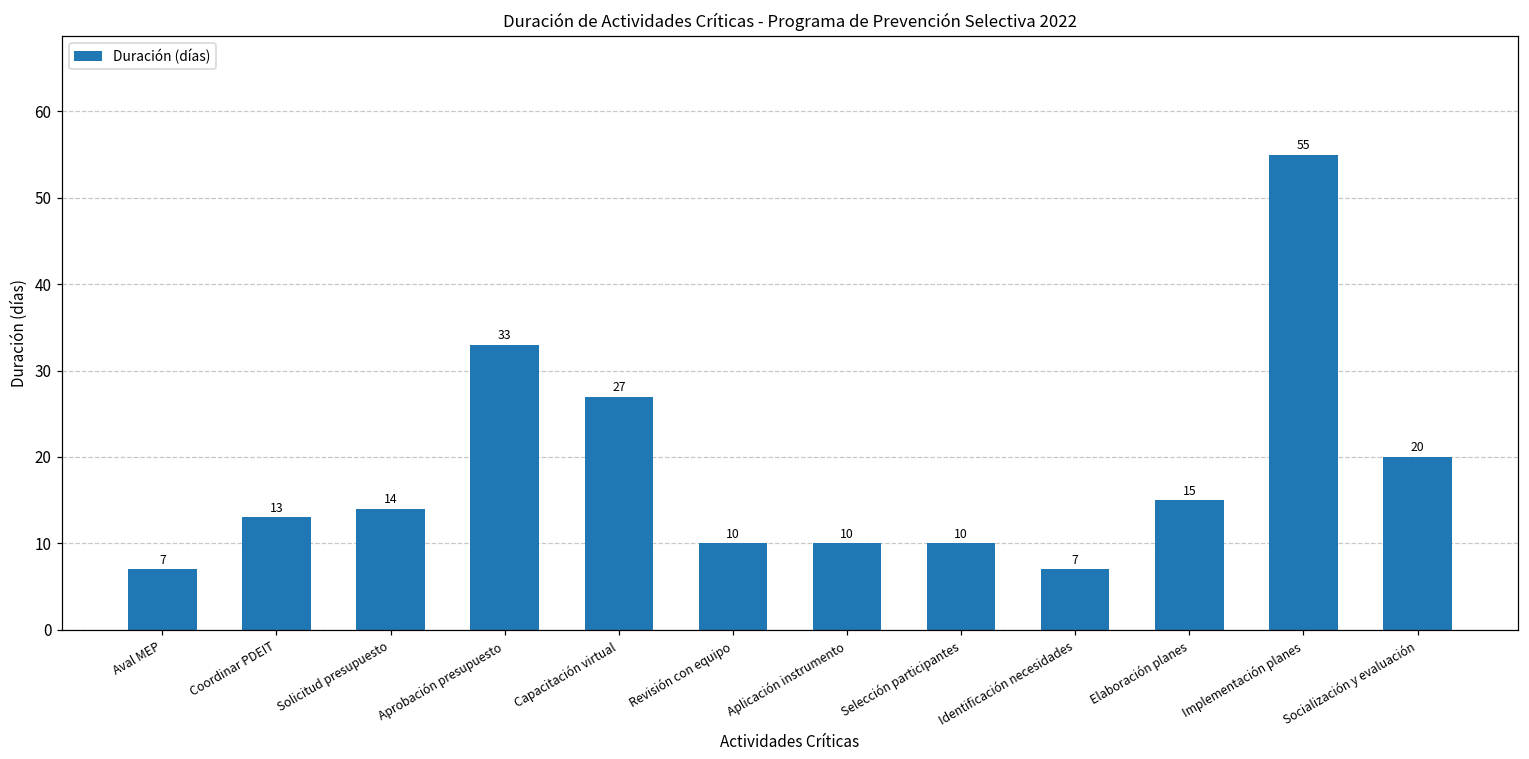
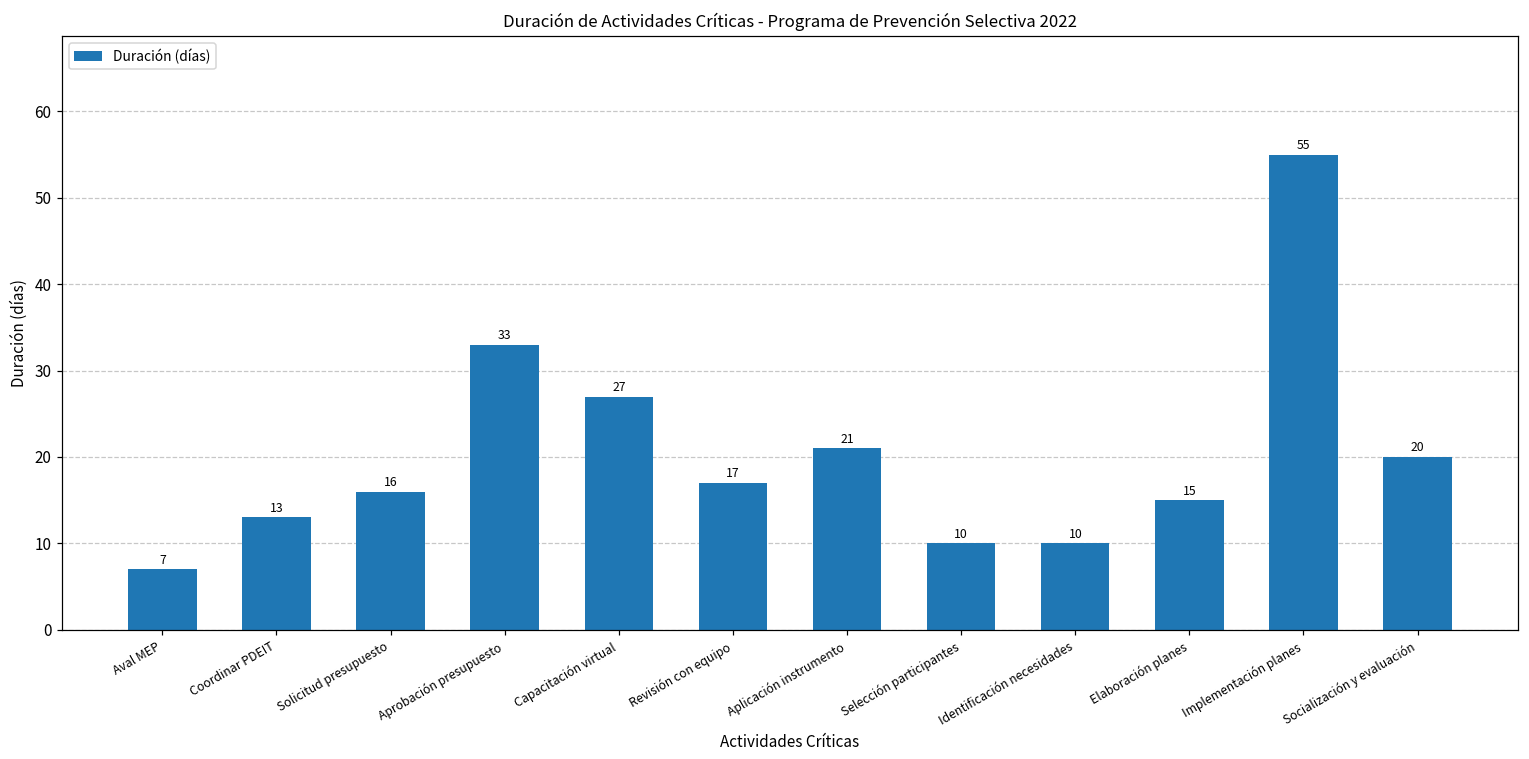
Solicitud presupuesto: 14 -> 16
Revisión con equipo: 10 -> 17
Aplicación instrumento: 10 -> 21
Identificación necesidades: 7 -> 10
